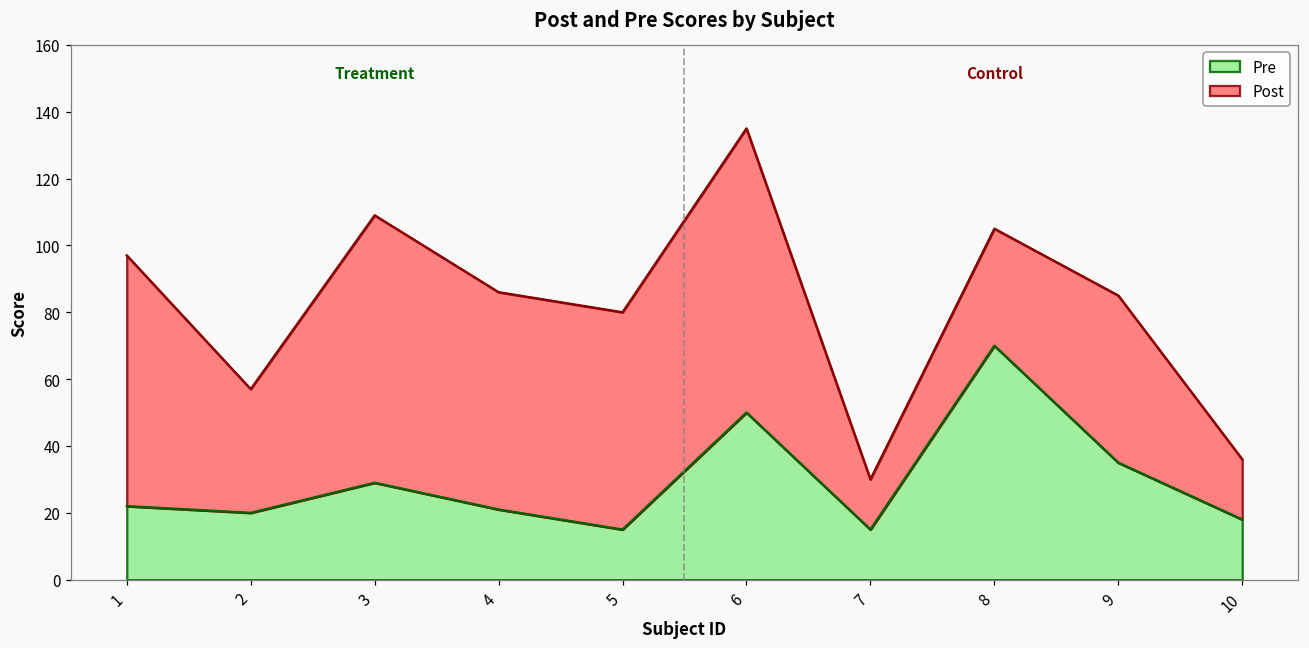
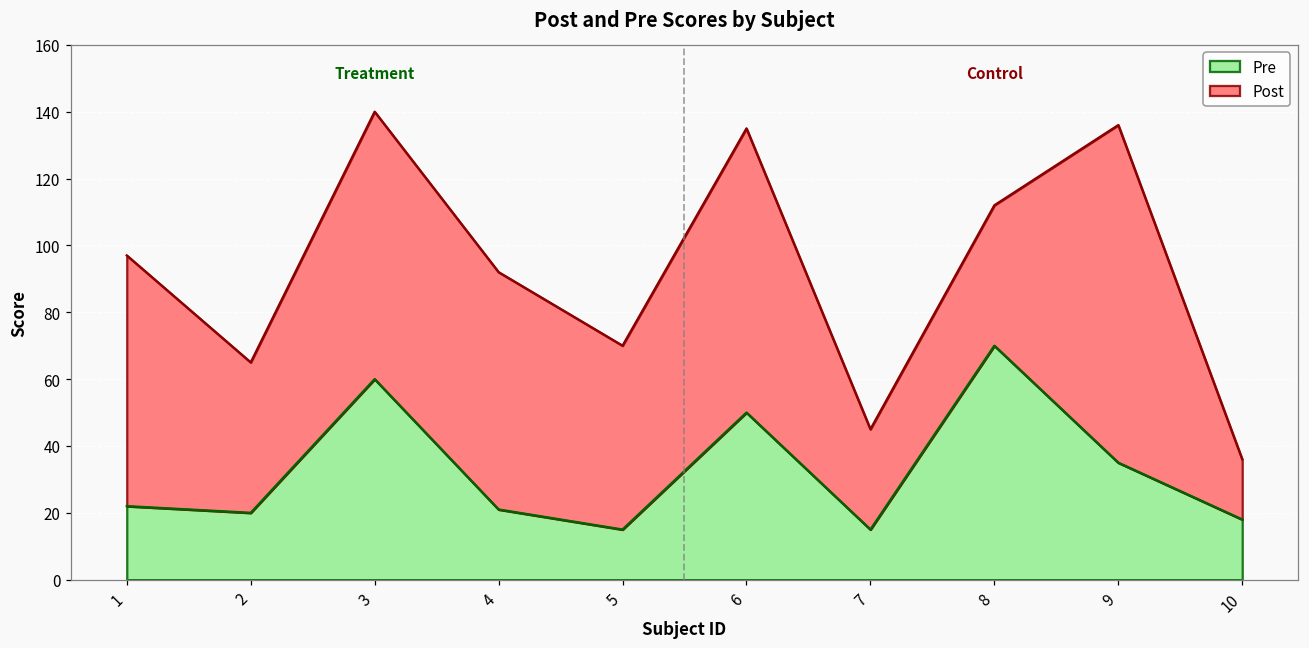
Post, 2: 37 -> 45
Pre, 3: 29 -> 60
Post, 4: 65 -> 71
Post, 5: 65 -> 55
Post, 7: 15 -> 30
Post, 8: 35 -> 42
Post, 9: 50 -> 101
